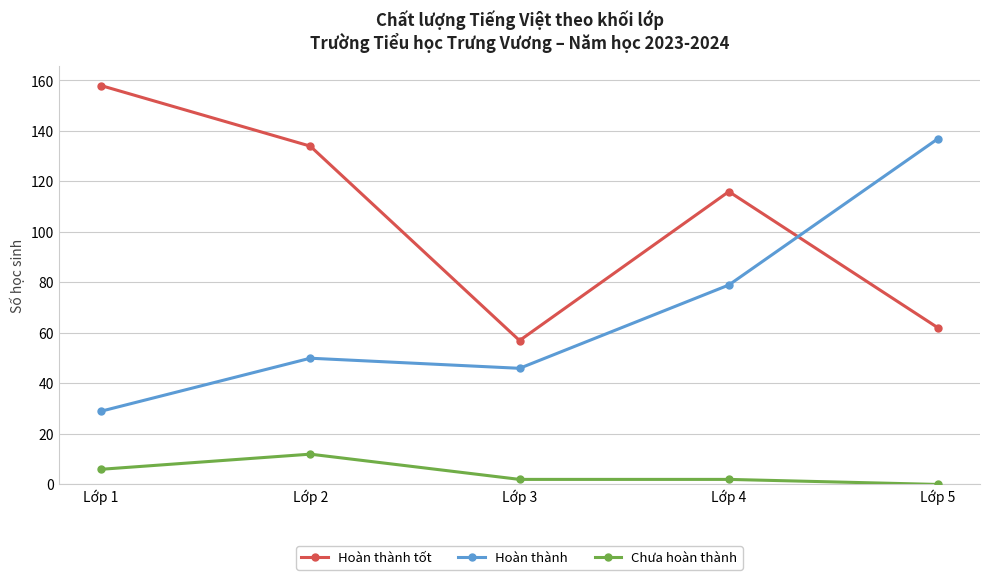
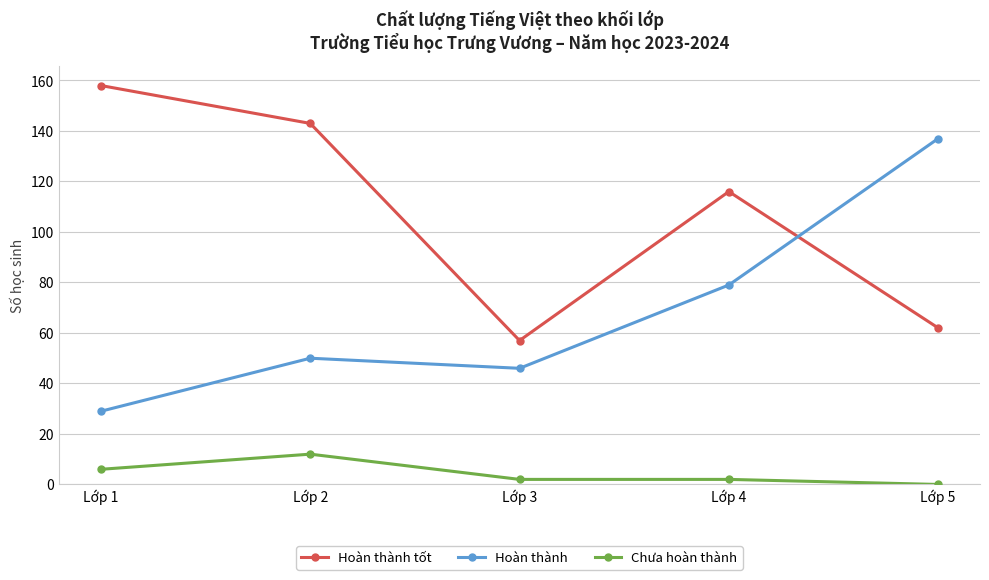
Hoàn thành tốt, Lớp 2: 134 -> 143
